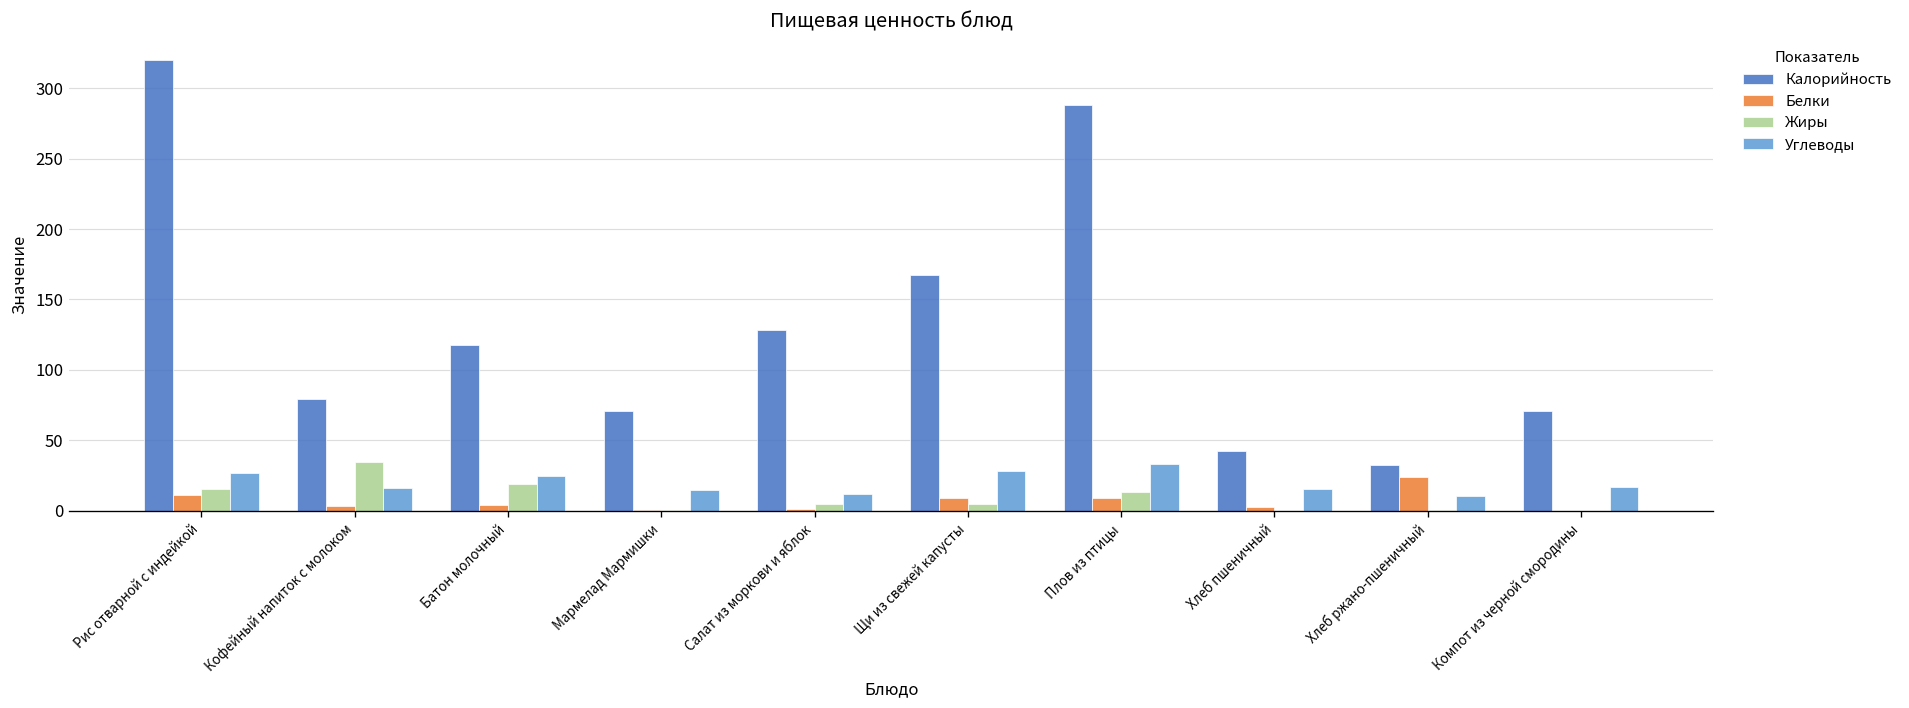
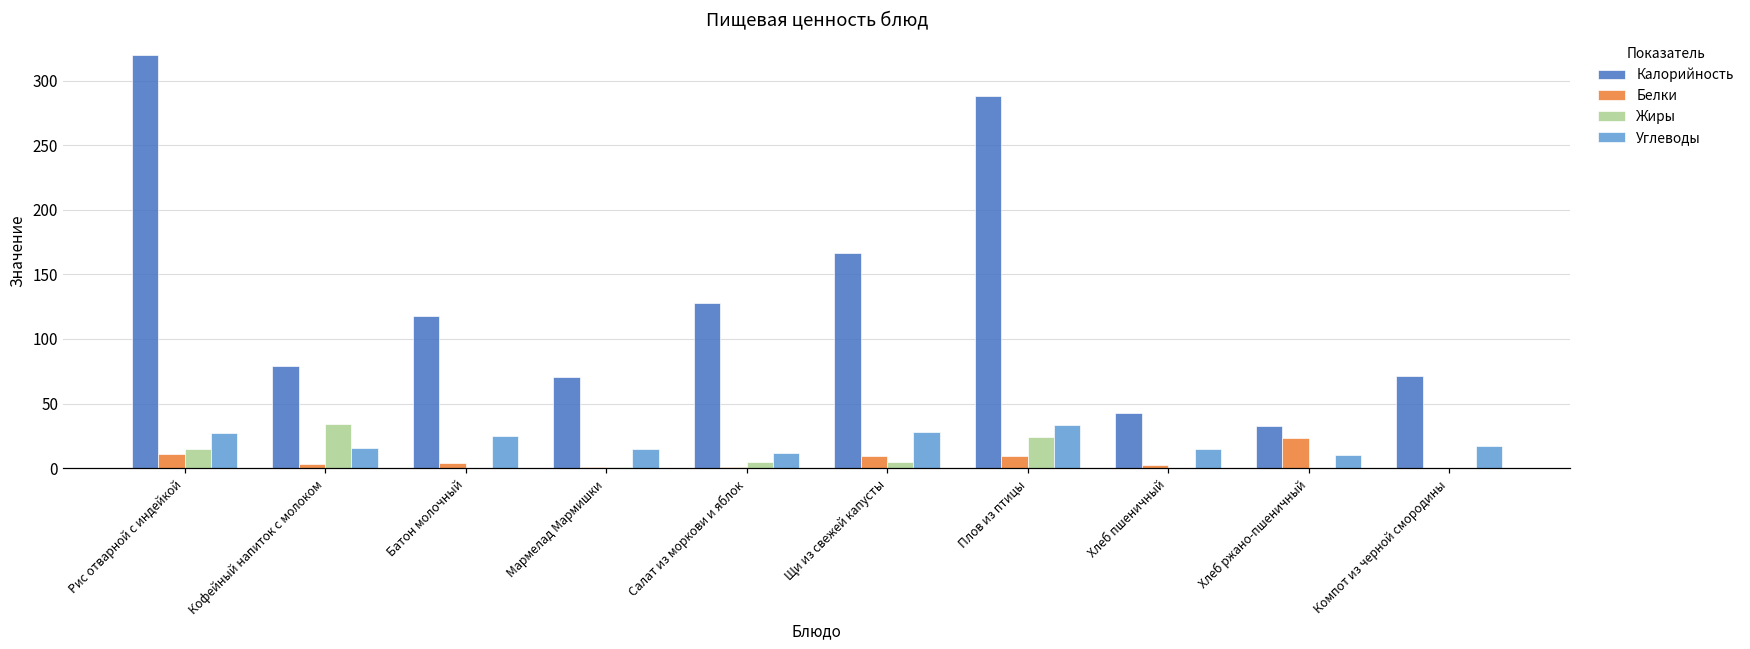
Жиры, Батон молочный: 19 -> 0
Жиры, Плов из птицы: 13 -> 24
